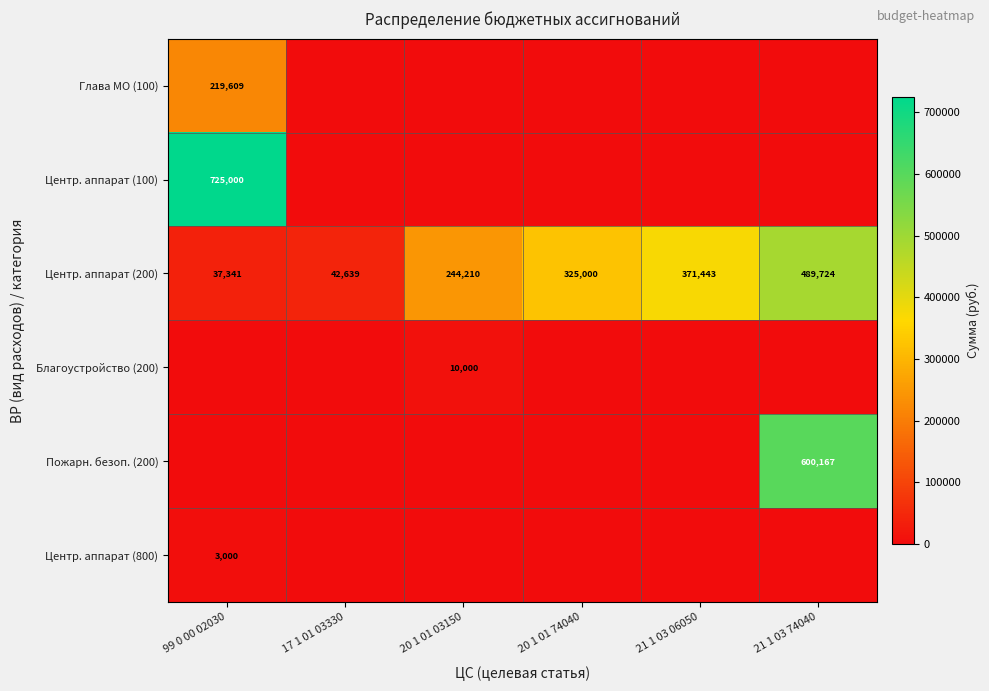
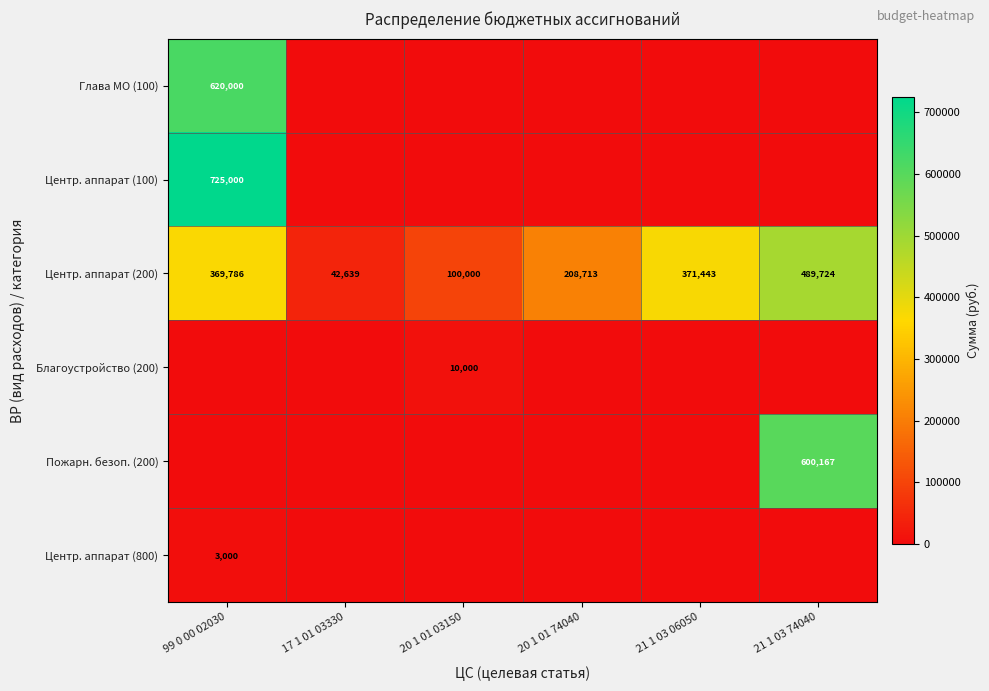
Глава МО (100), 99 0 00 02030: 219,609 -> 620,000
Центр. аппарат (200), 99 0 00 02030: 37,341 -> 369,786
Центр. аппарат (200), 20 1 01 03150: 244,210 -> 100,000
Центр. аппарат (200), 20 1 01 74040: 325,000 -> 208,713
